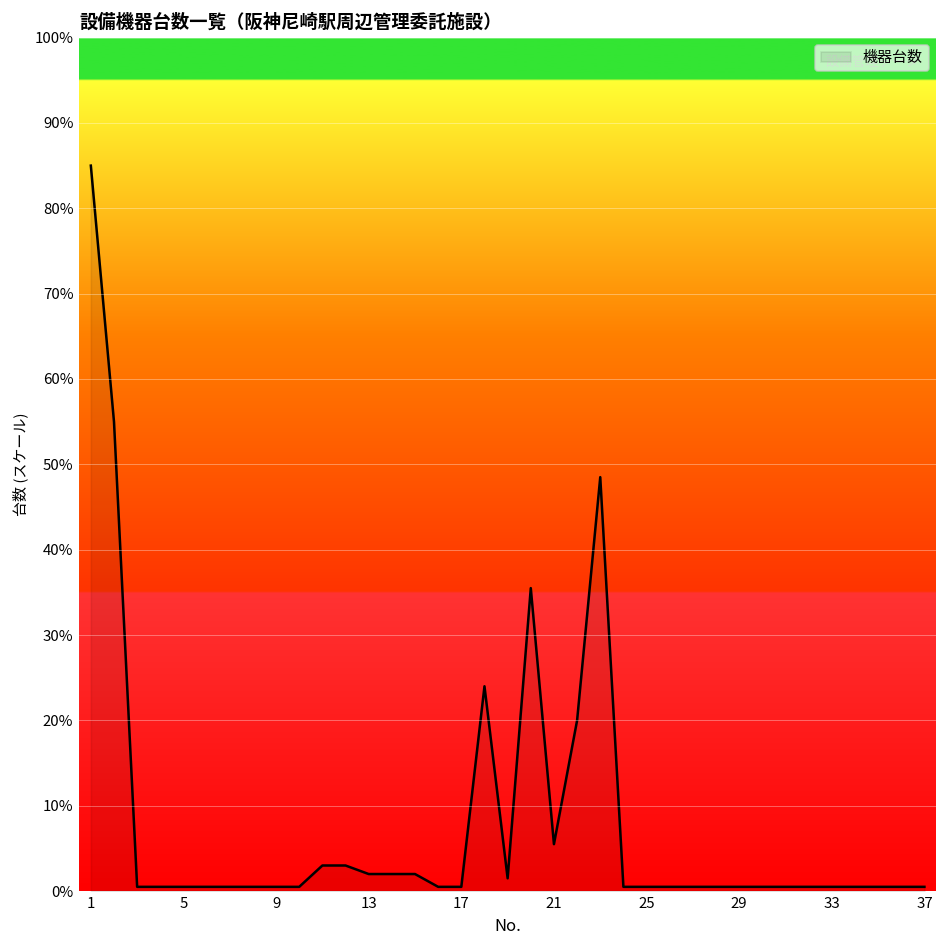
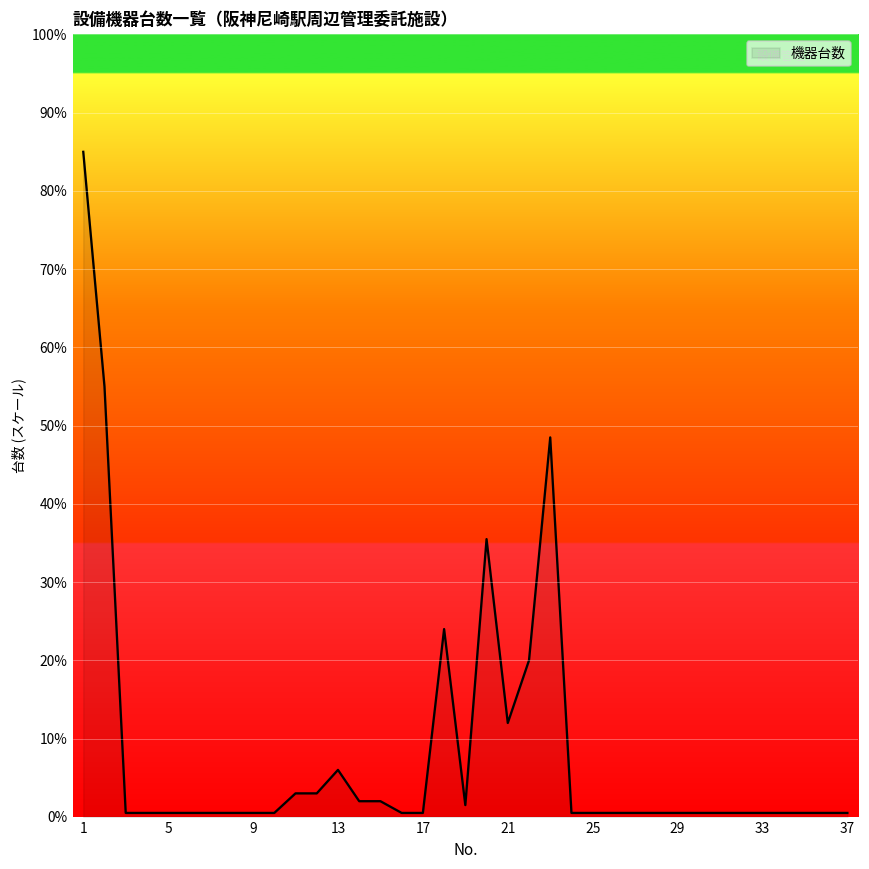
13: 2% -> 6%
21: 6% -> 12%
